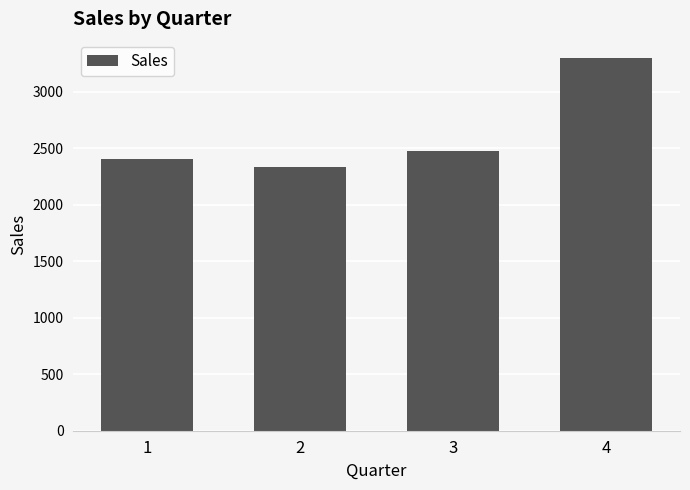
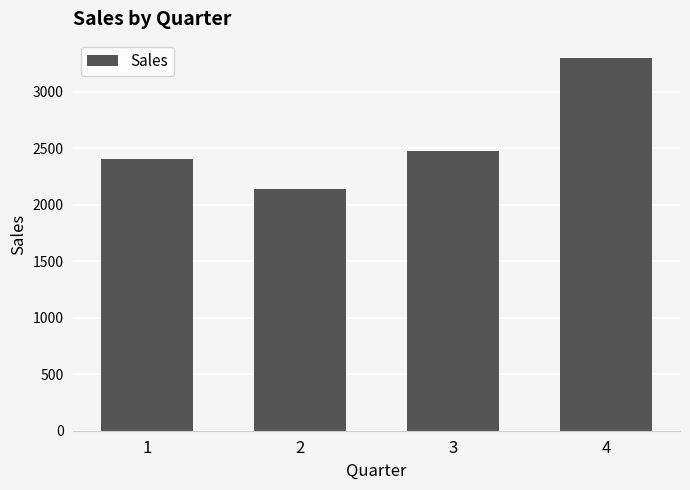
2: 2340 -> 2140
